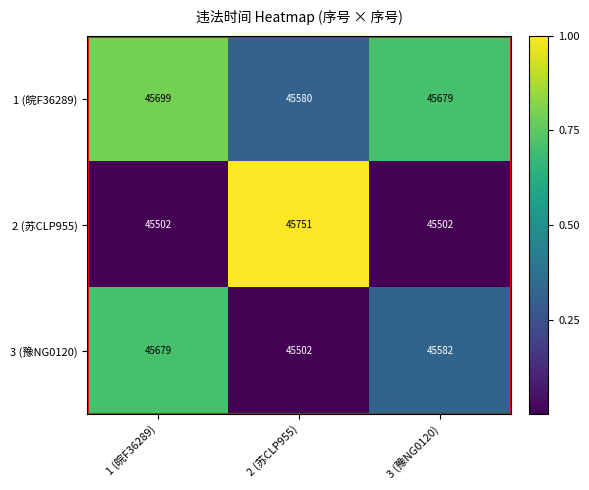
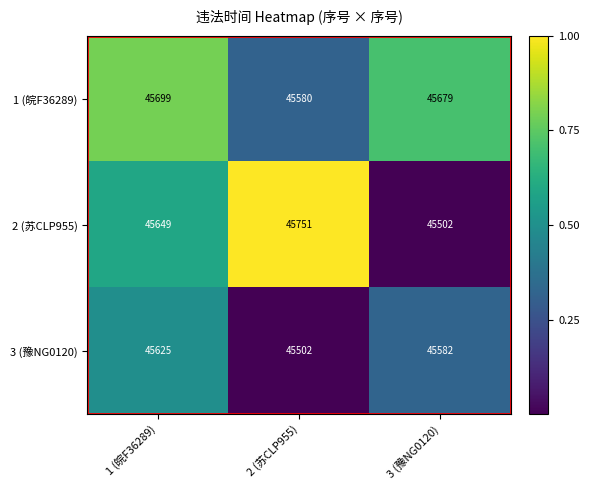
2 (苏CLP955), 1 (皖F36289): 45502 -> 45649
3 (豫NG0120), 1 (皖F36289): 45679 -> 45625
